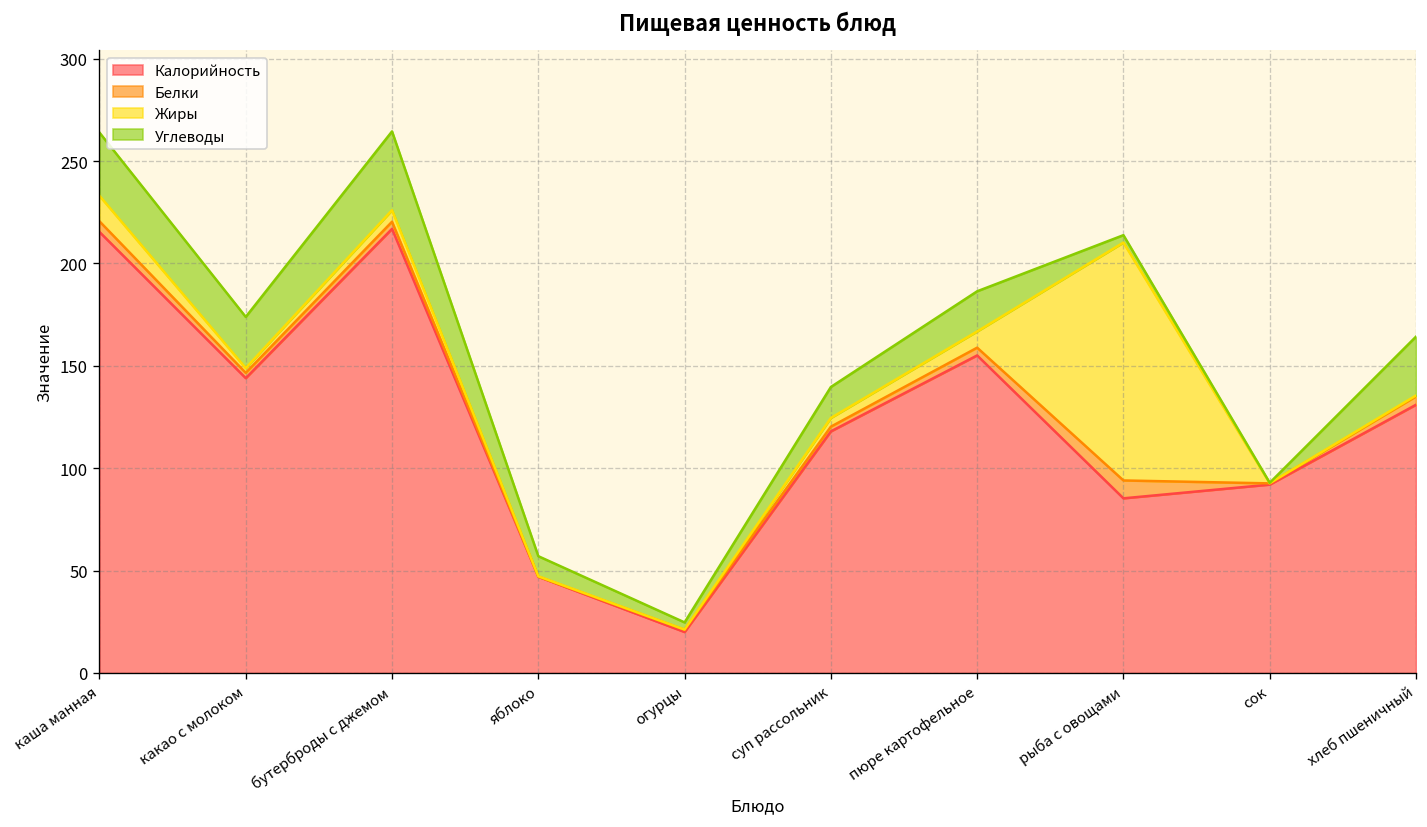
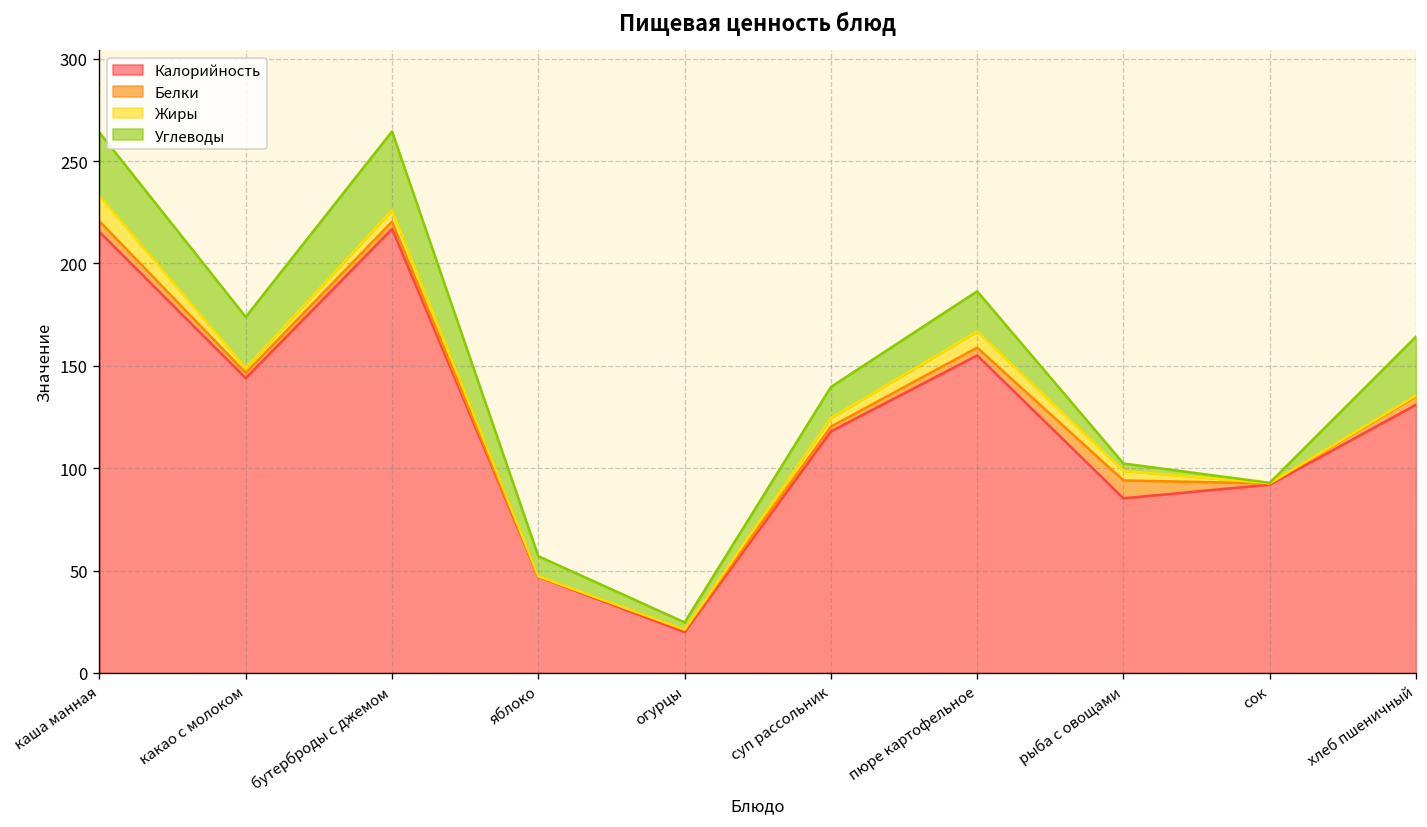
Жиры, рыба с овощами: 116 -> 5
